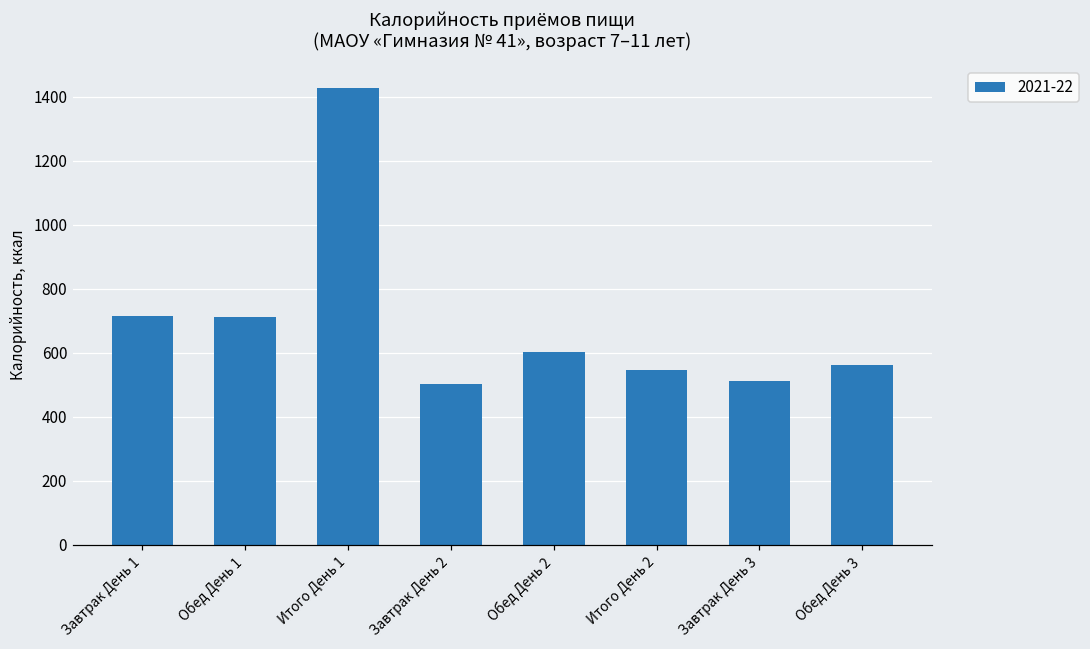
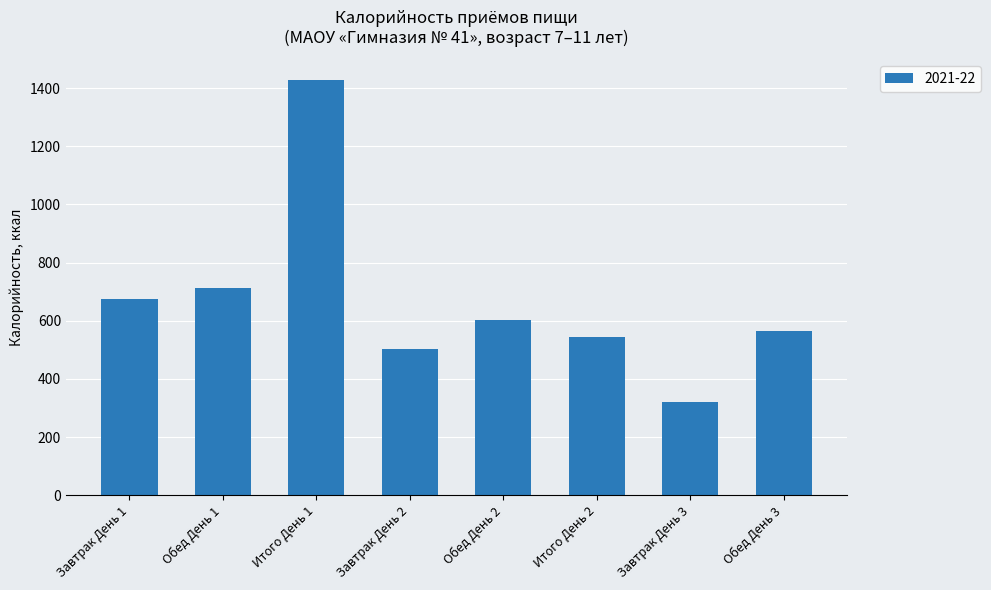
Завтрак День 1: 710 -> 680
Завтрак День 3: 510 -> 320
